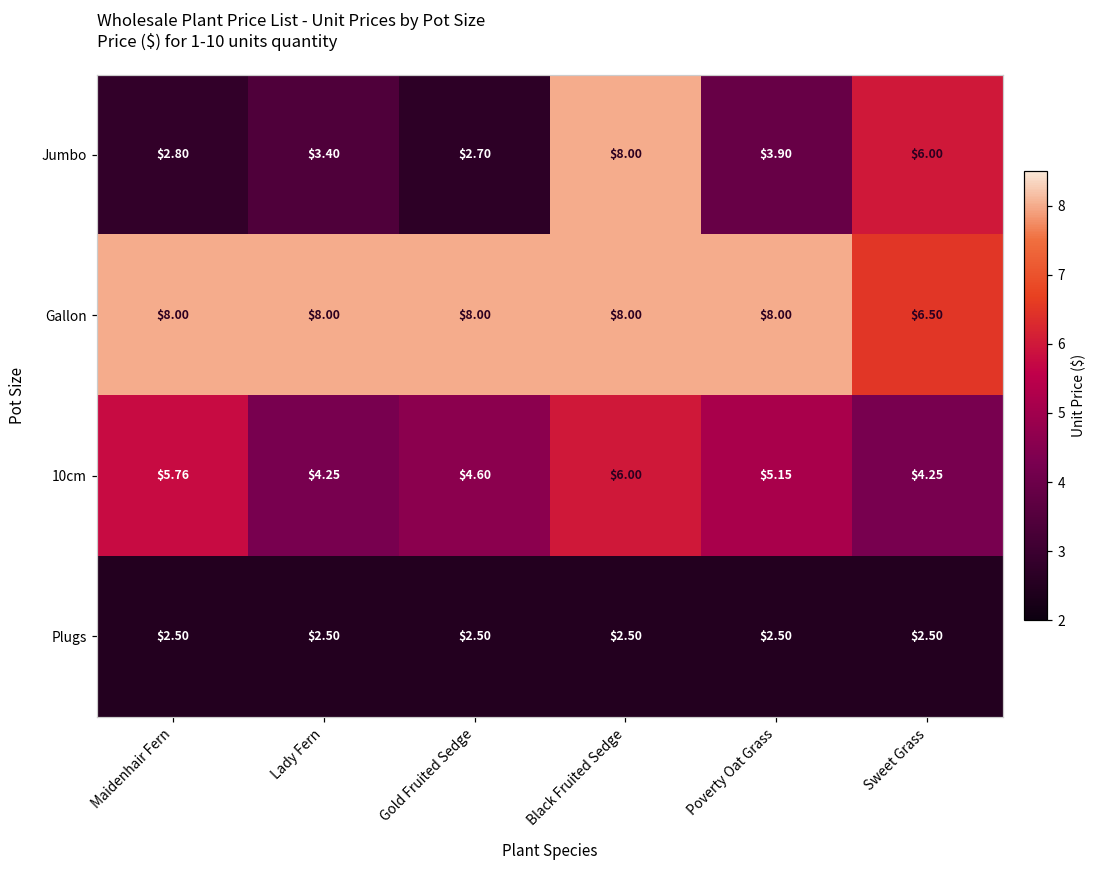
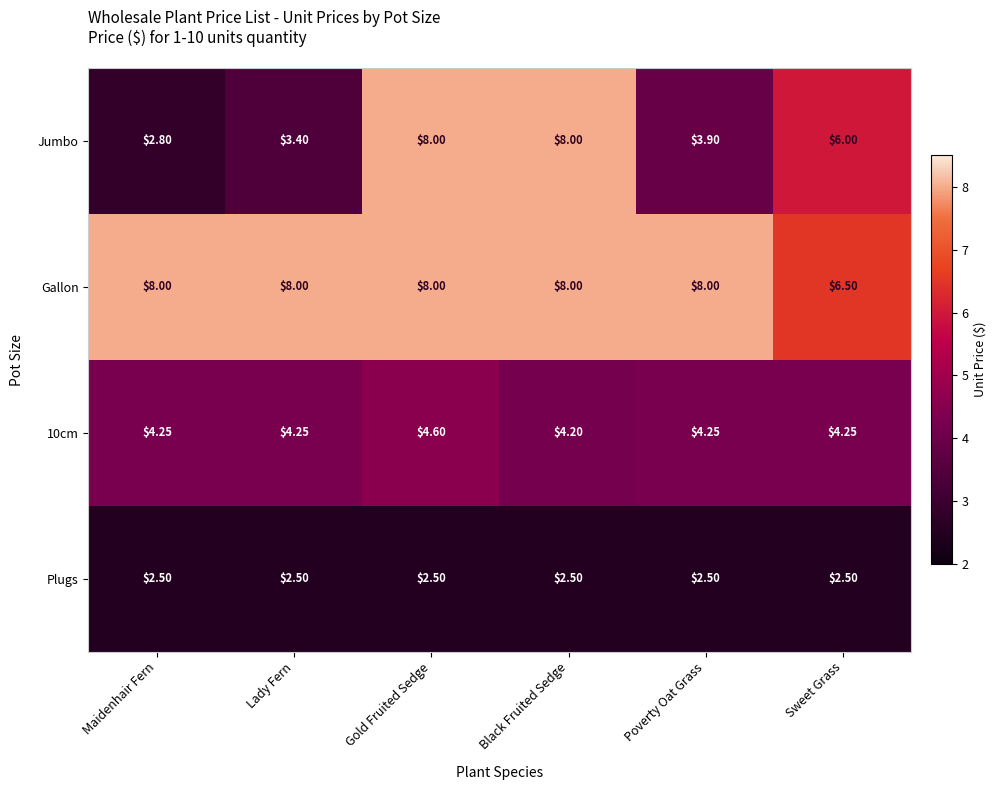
Jumbo, Gold Fruited Sedge: $2.70 -> $8.00
10cm, Maidenhair Fern: $5.76 -> $4.25
10cm, Black Fruited Sedge: $6.00 -> $4.20
10cm, Poverty Oat Grass: $5.15 -> $4.25
